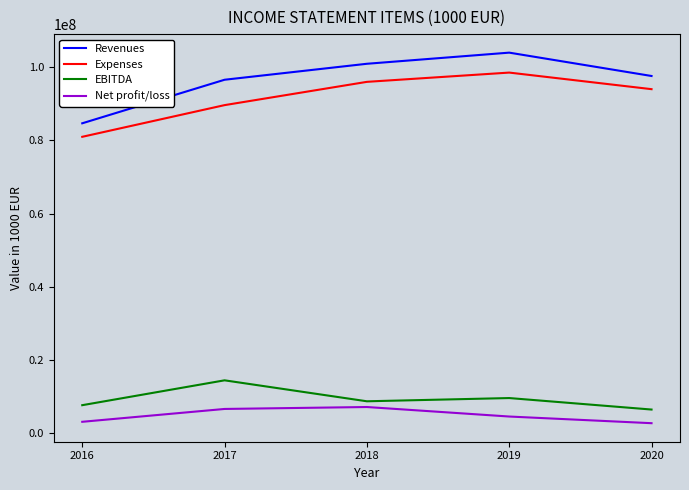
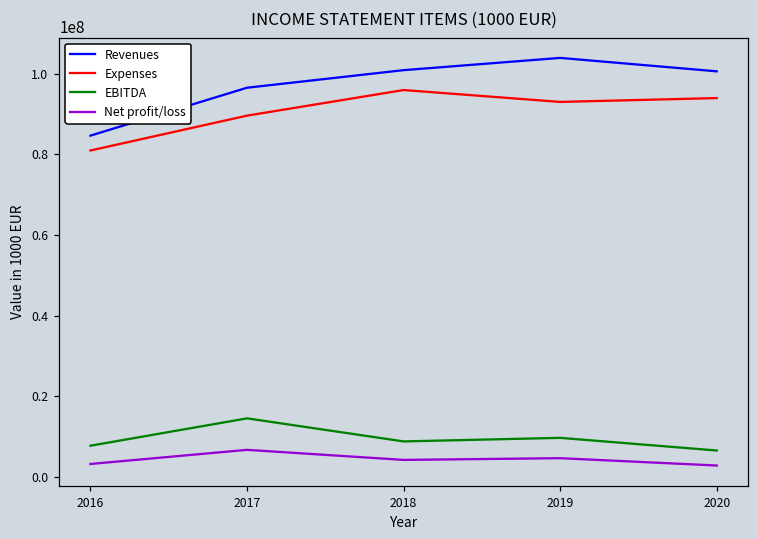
Net profit/loss, 2018: 7000000 -> 4000000
Expenses, 2019: 98000000 -> 93000000
Revenues, 2020: 98000000 -> 101000000
